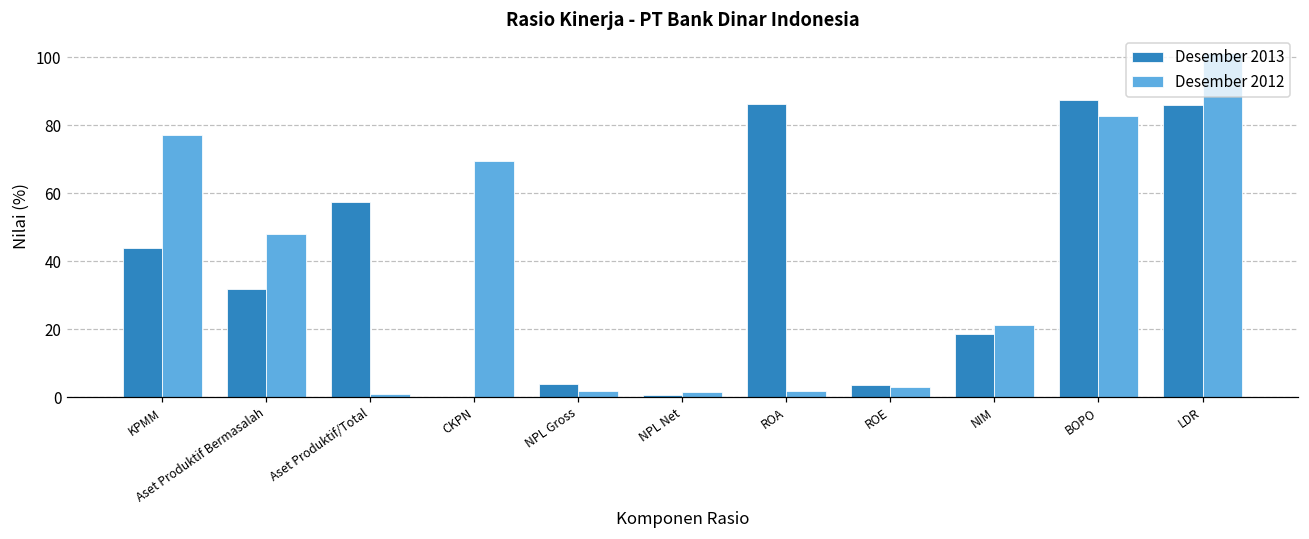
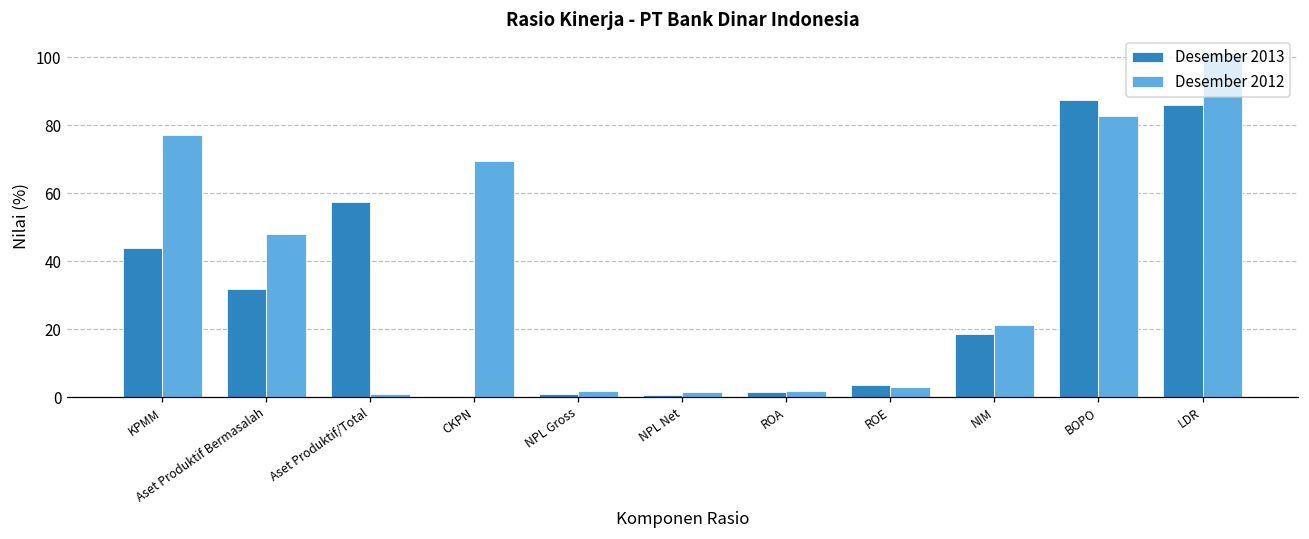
Desember 2013, NPL Gross: 4 -> 1
Desember 2013, ROA: 86 -> 1
